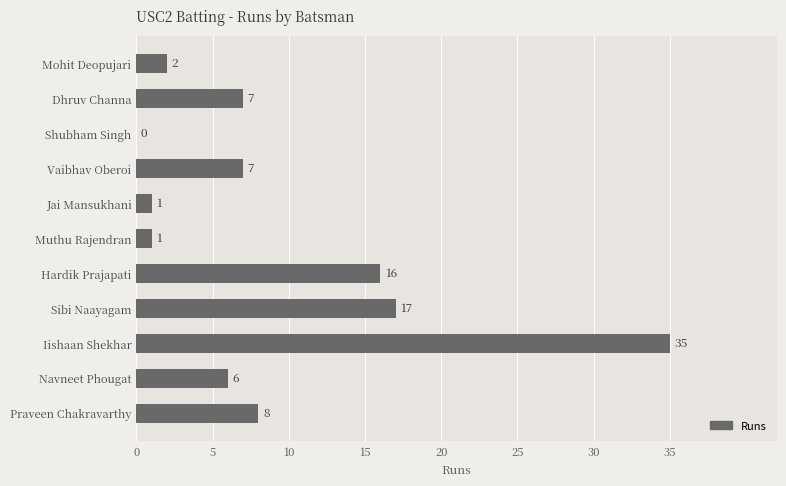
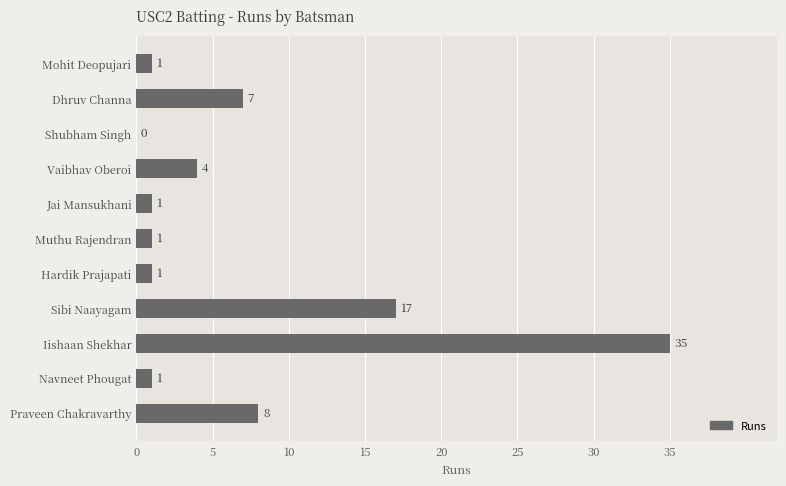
Mohit Deopujari: 2 -> 1
Vaibhav Oberoi: 7 -> 4
Hardik Prajapati: 16 -> 1
Navneet Phougat: 6 -> 1
